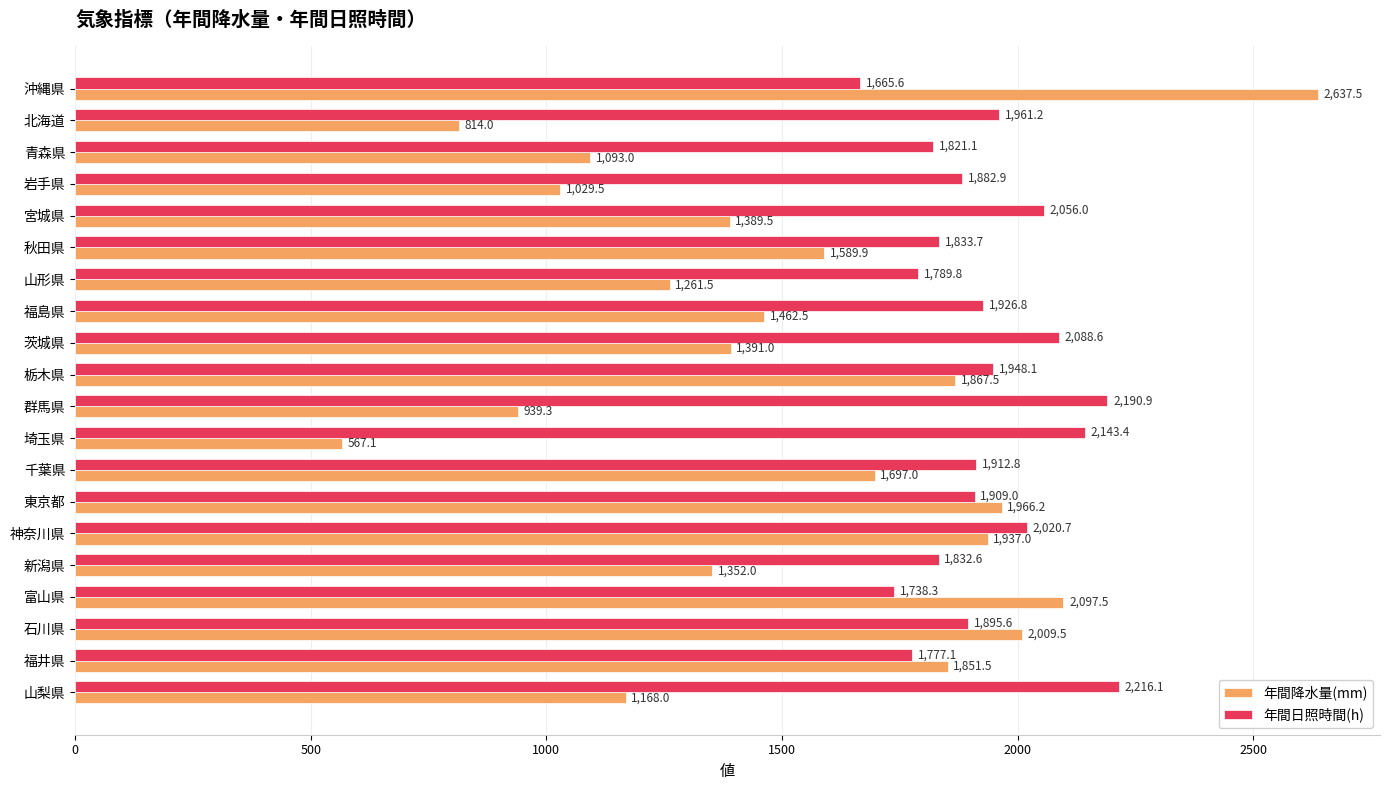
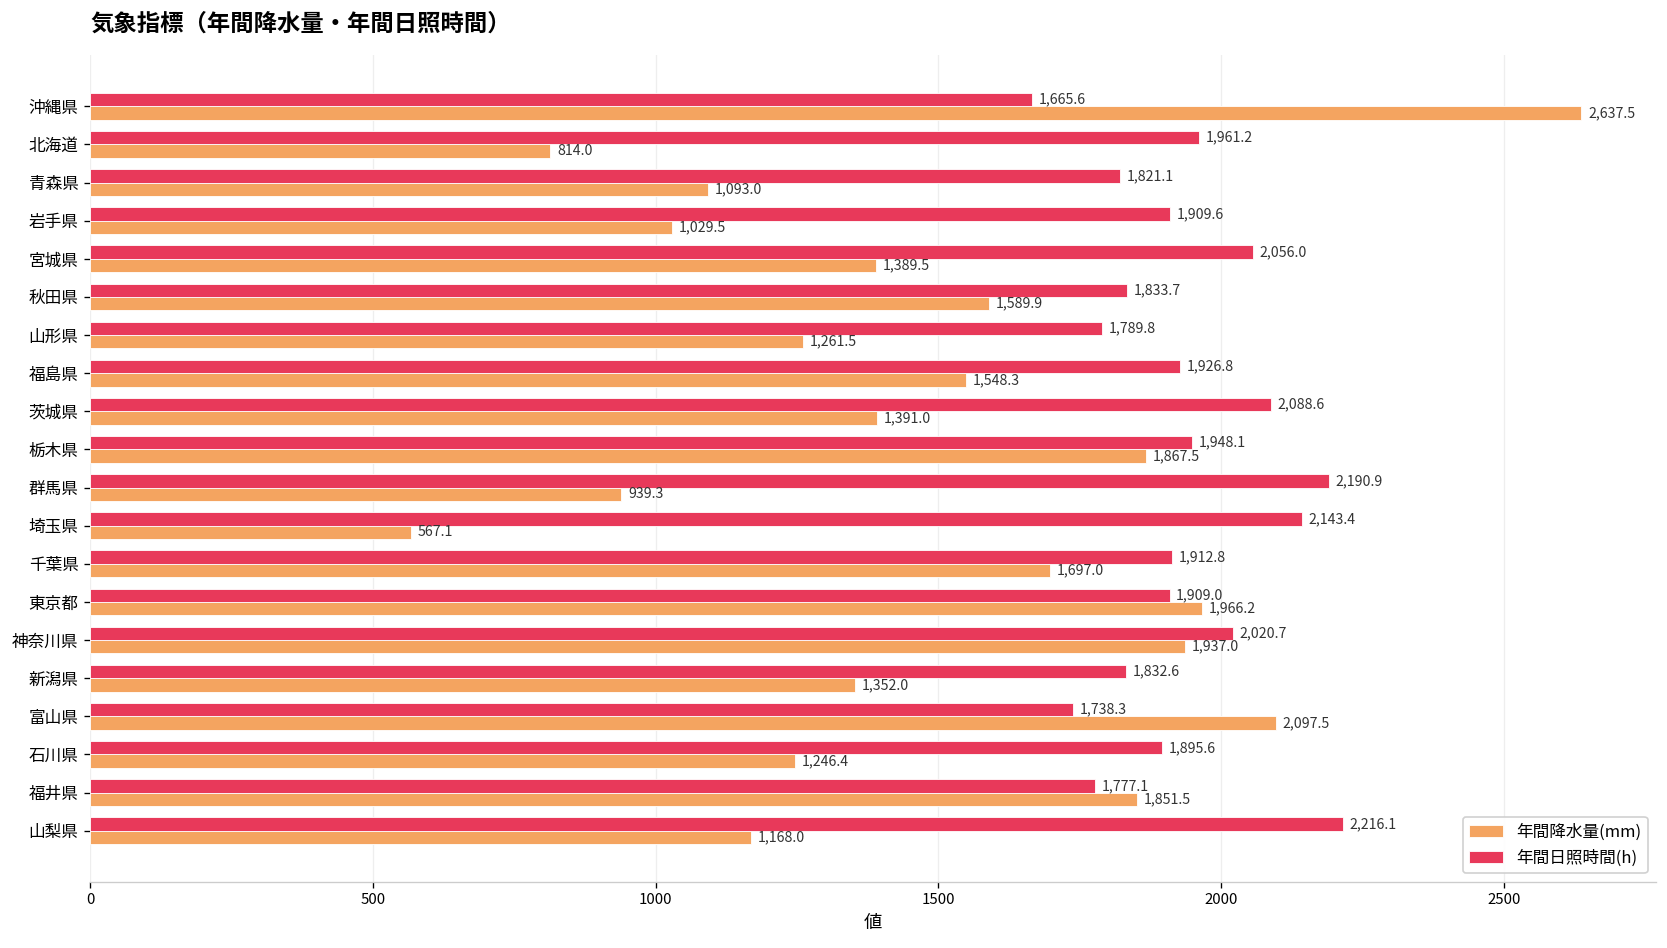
年間日照時間(h), 岩手県: 1,882.9 -> 1,909.6
年間降水量(mm), 福島県: 1,462.5 -> 1,548.3
年間降水量(mm), 石川県: 2,009.5 -> 1,246.4
